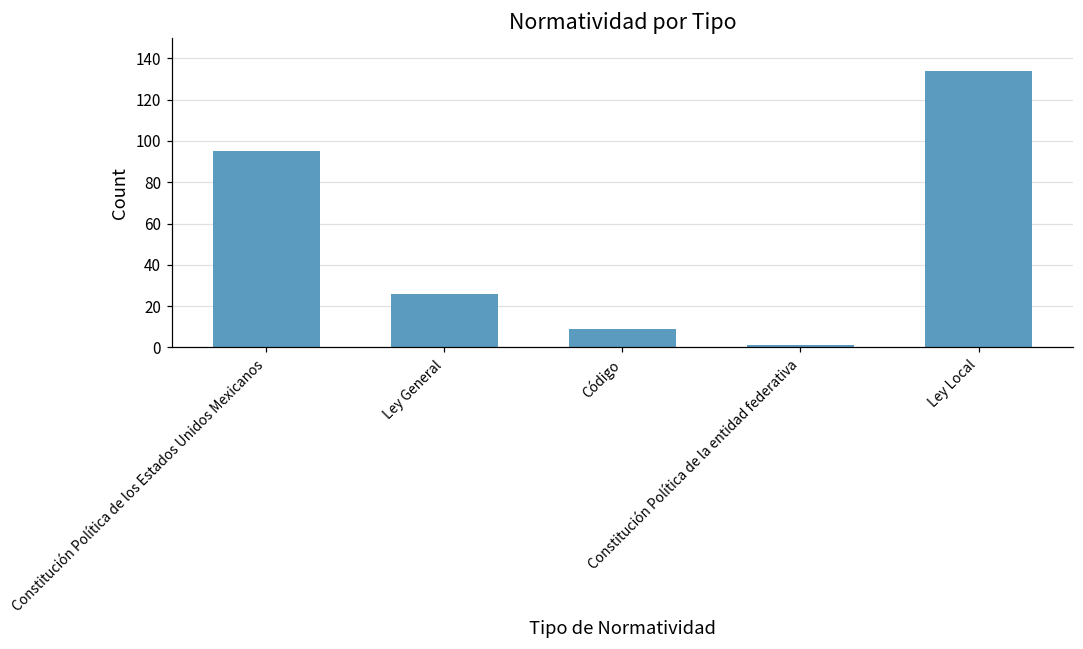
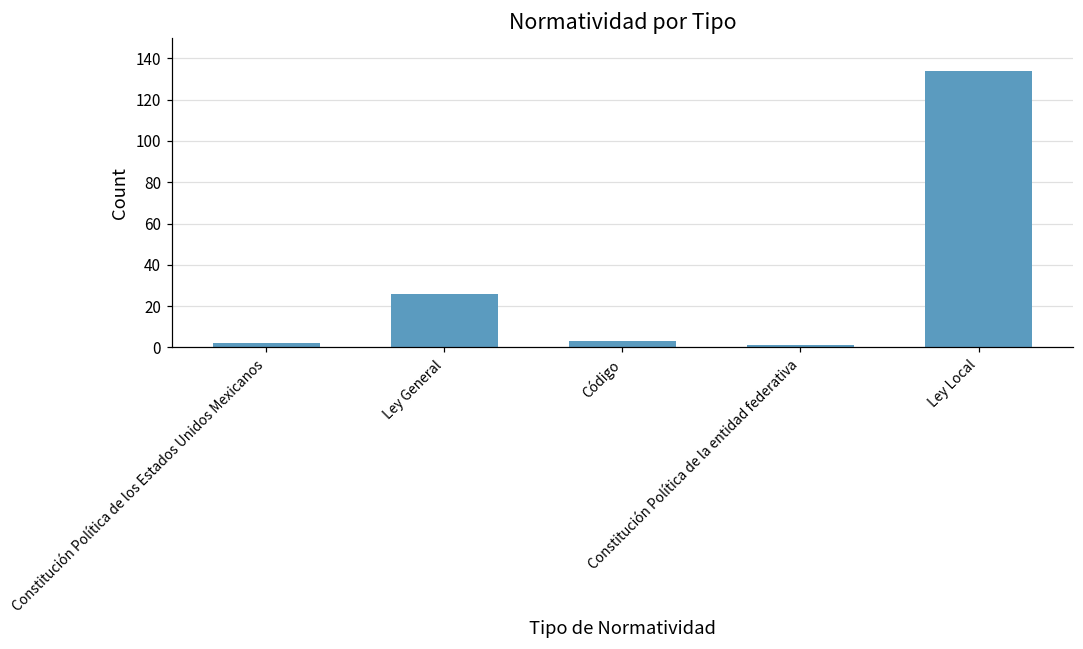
Constitución Política de los Estados Unidos Mexicanos: 95 -> 2
Código: 9 -> 3
